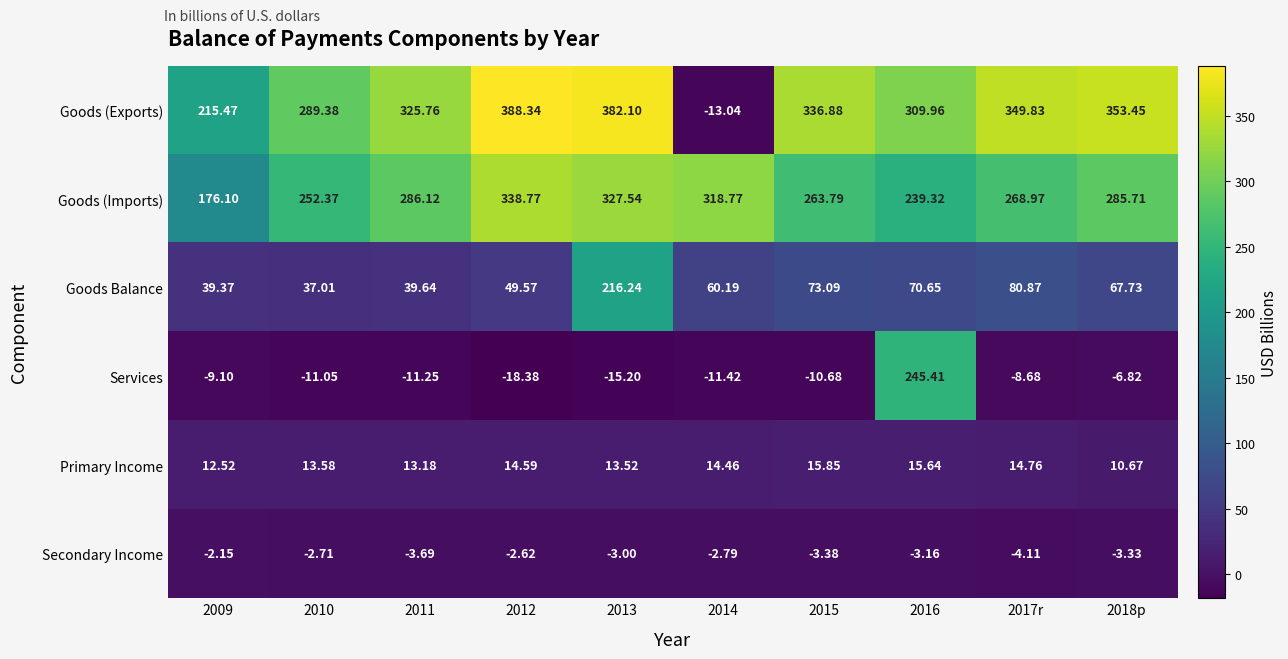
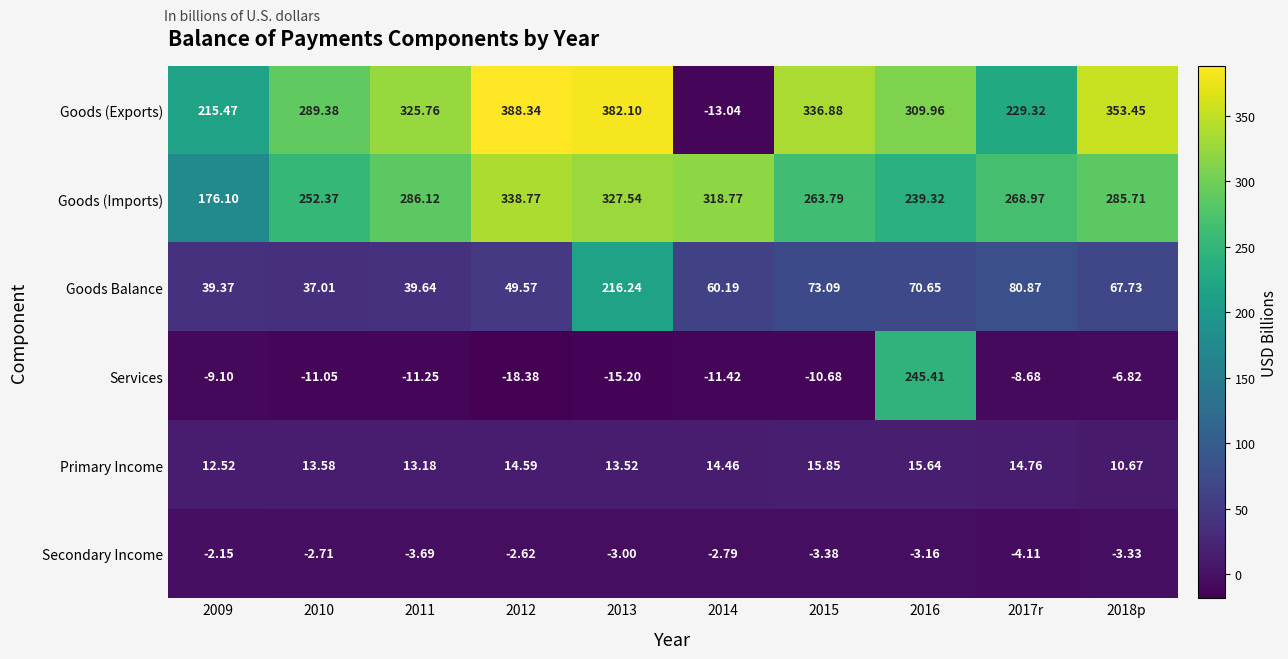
Goods (Exports), 2017r: 349.83 -> 229.32
